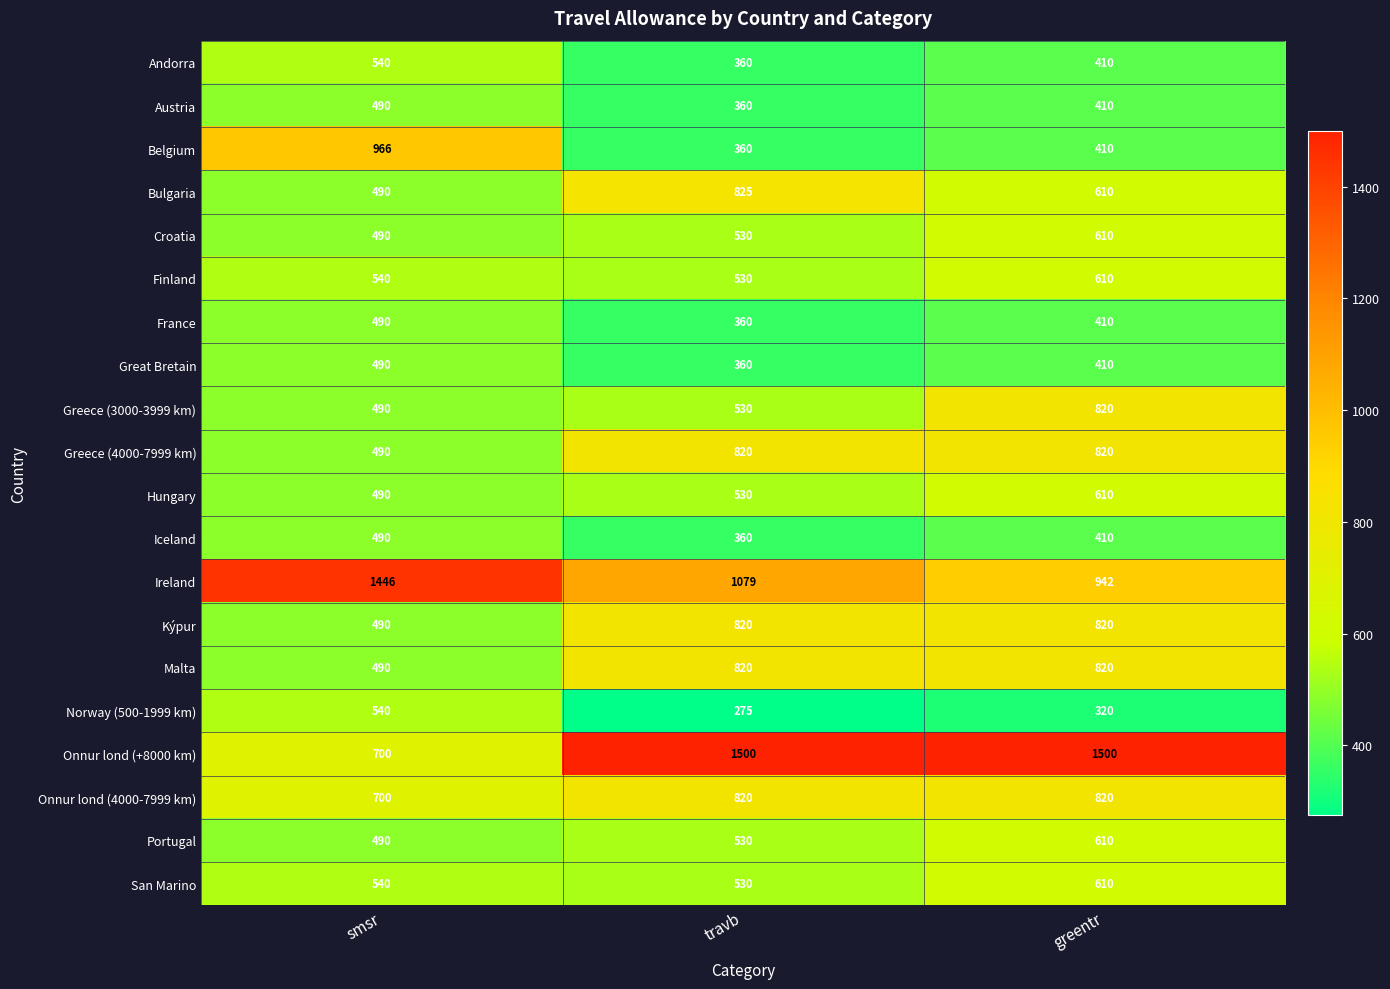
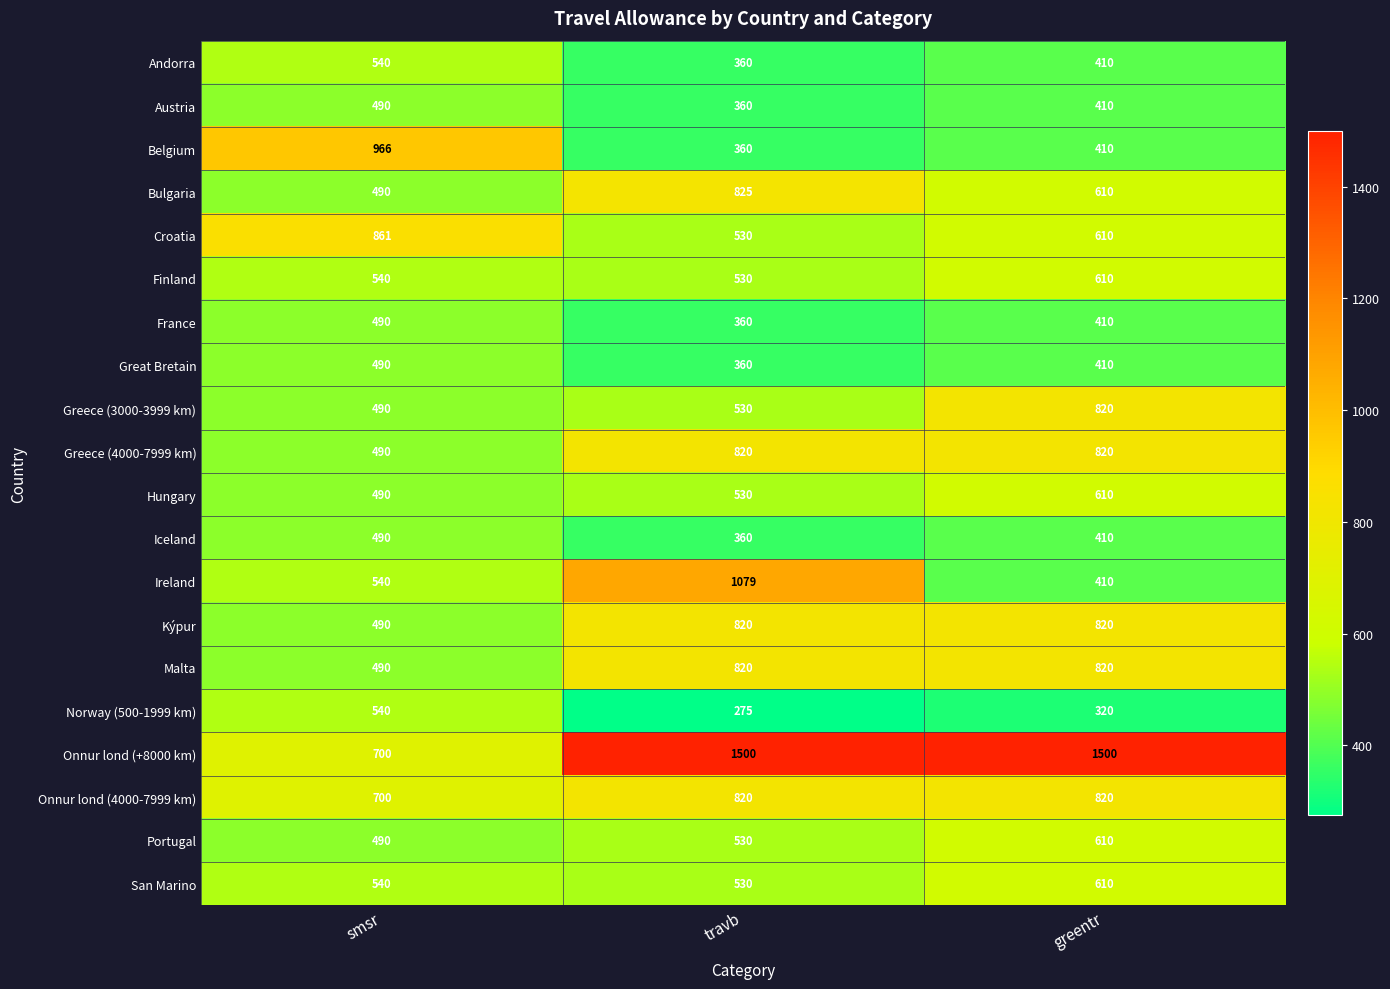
Croatia, smsr: 490 -> 861
Ireland, smsr: 1446 -> 540
Ireland, greentr: 942 -> 410
